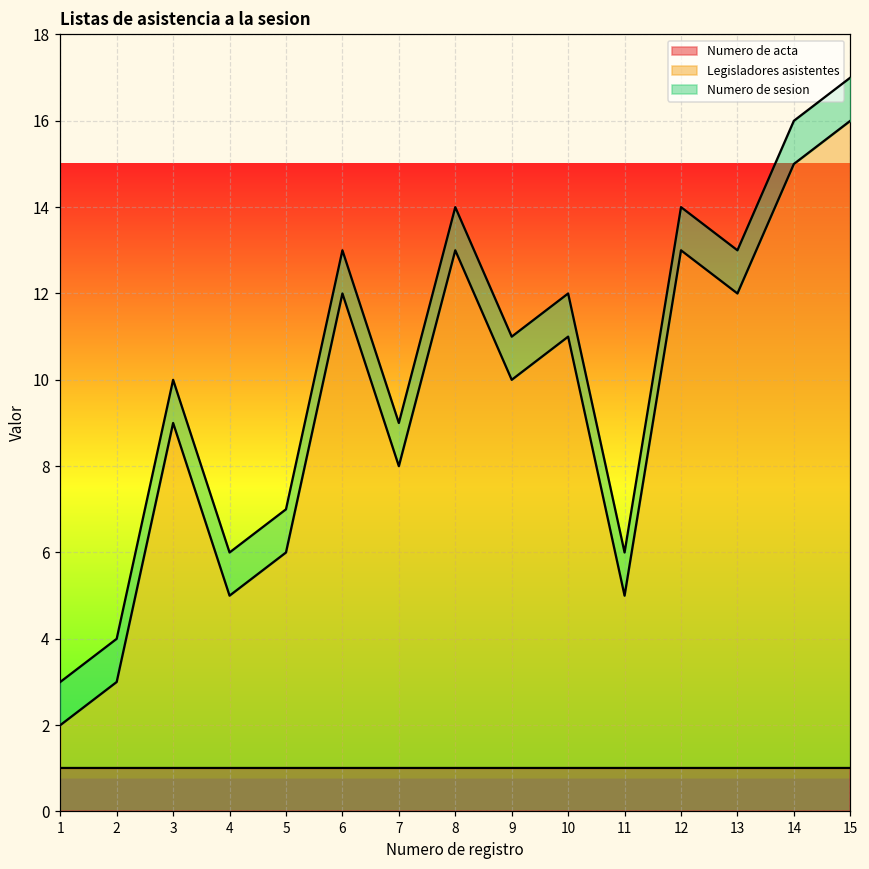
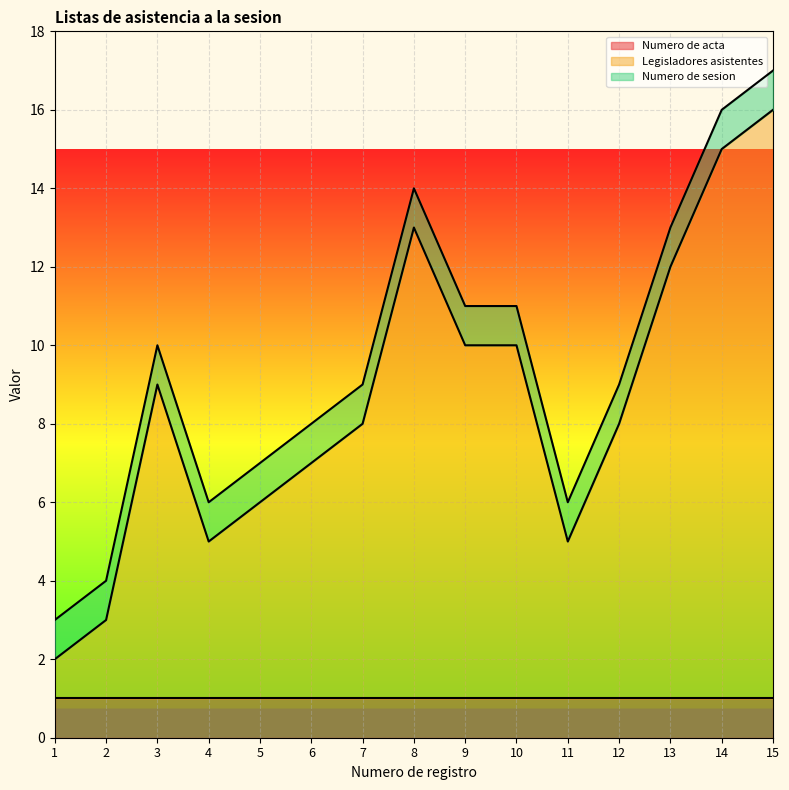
Legisladores asistentes, 6: 12.0 -> 7.0
Legisladores asistentes, 10: 11.0 -> 10.0
Legisladores asistentes, 12: 13.0 -> 8.0
